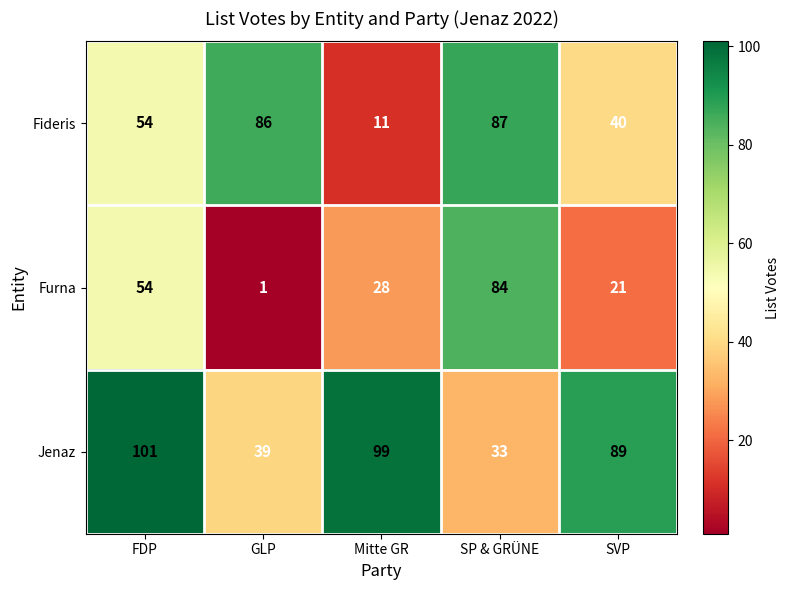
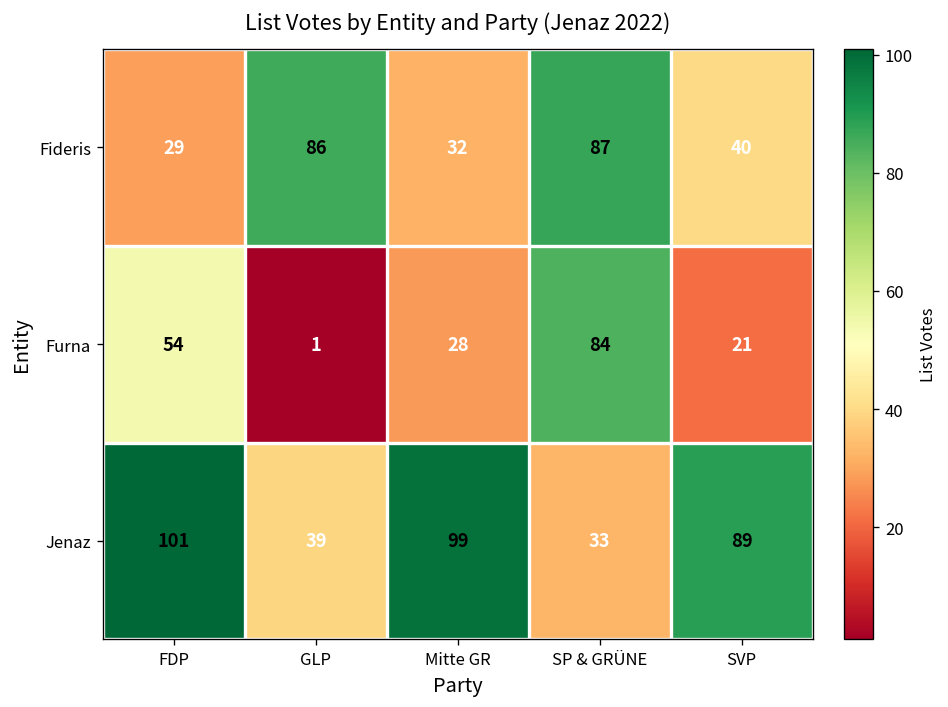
Fideris, FDP: 54 -> 29
Fideris, Mitte GR: 11 -> 32
